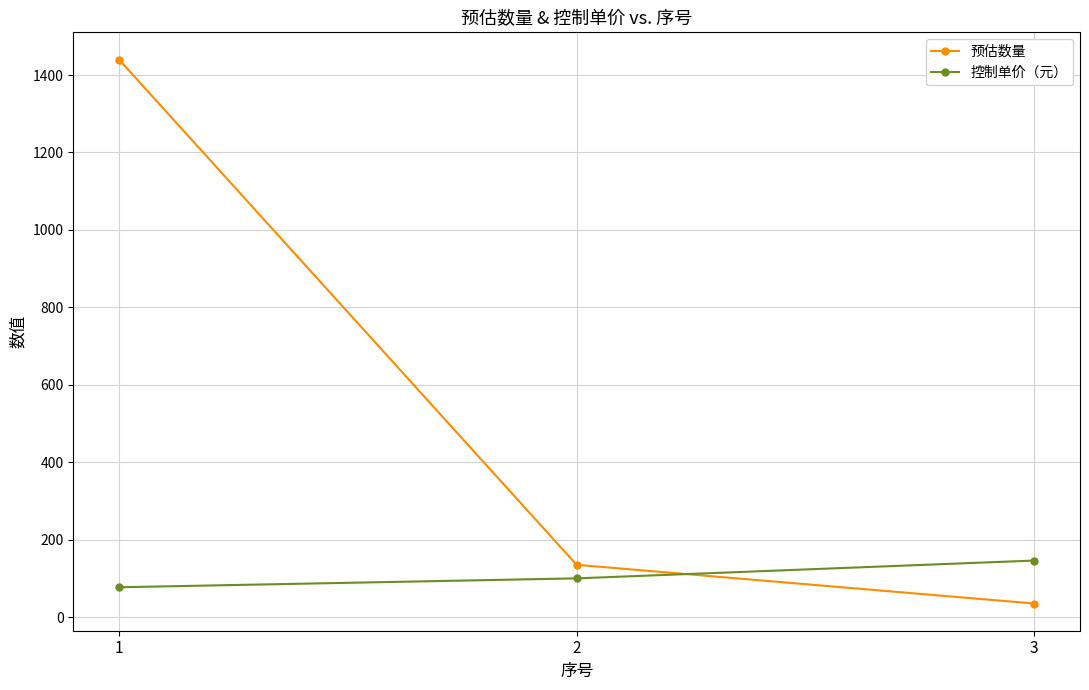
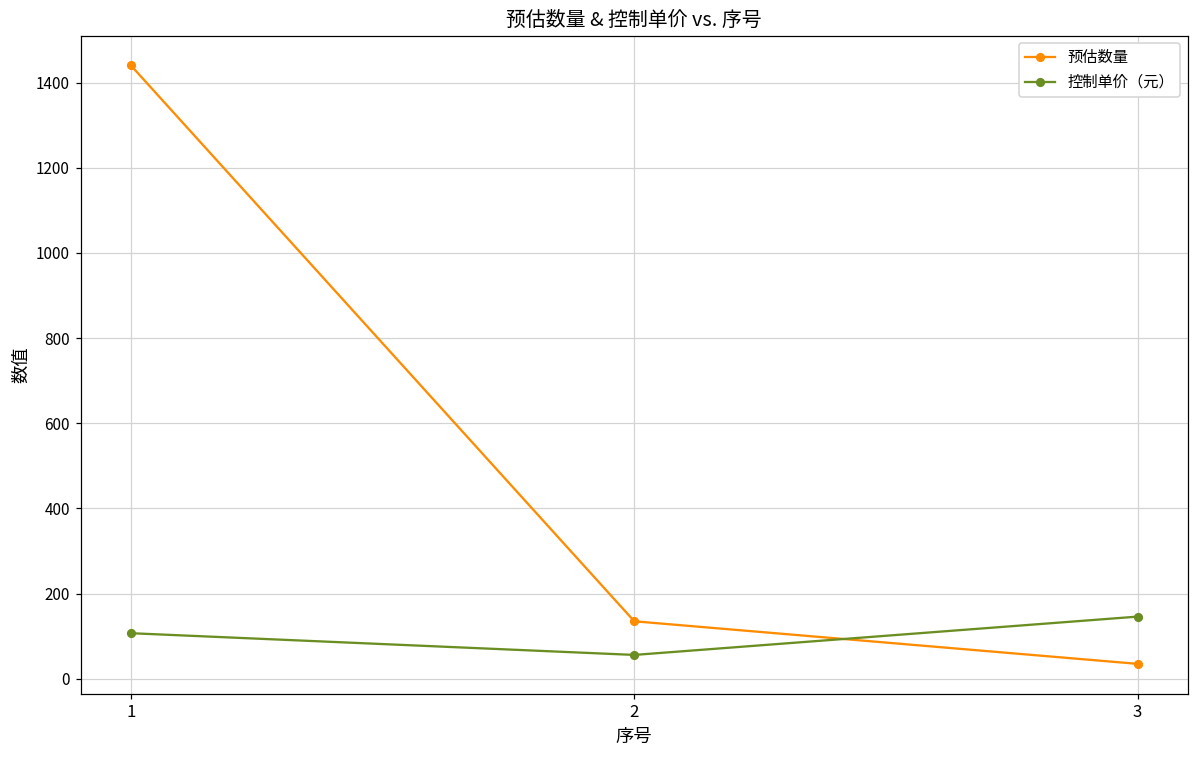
控制单价（元）, 1: 80 -> 110
控制单价（元）, 2: 100 -> 60
